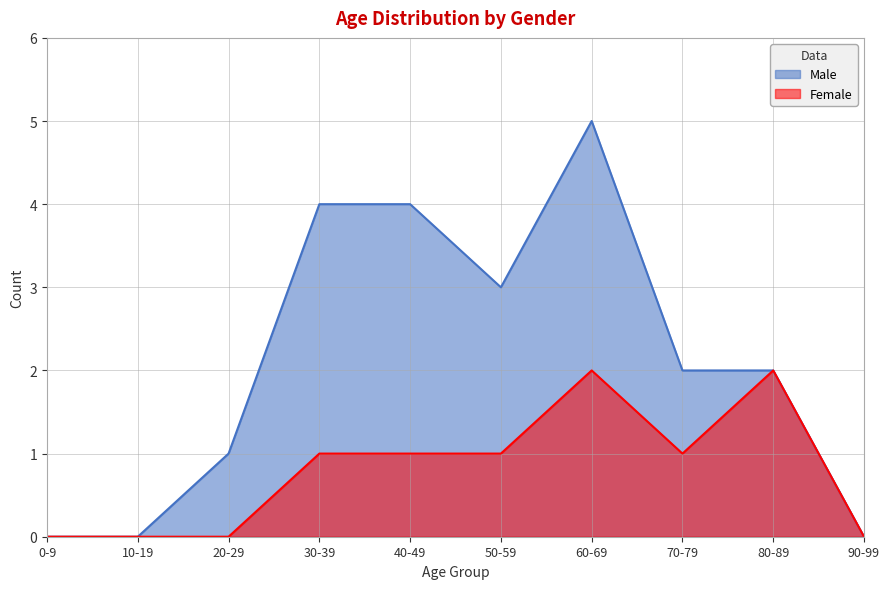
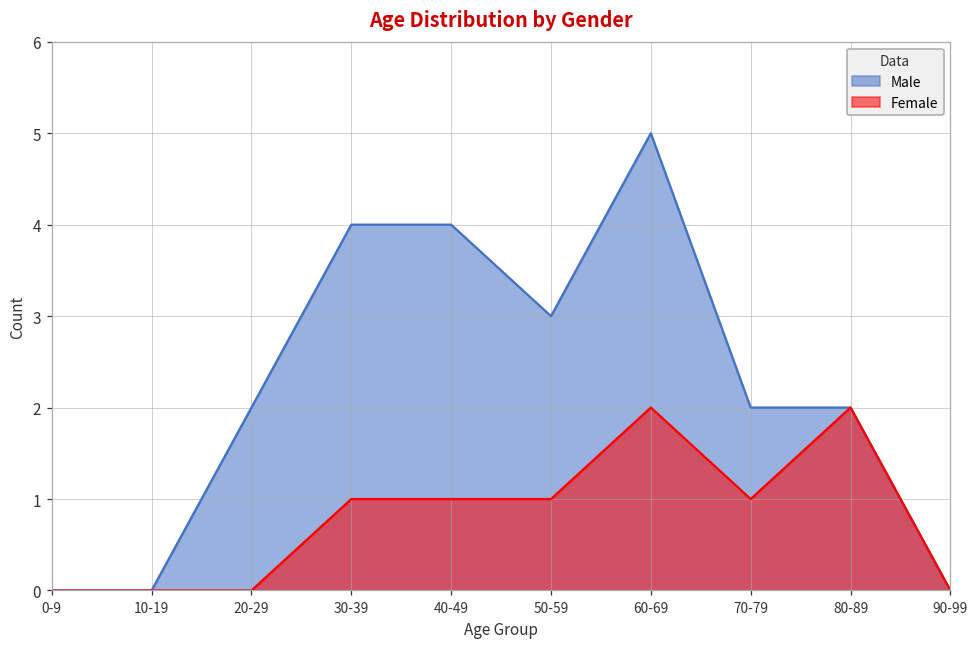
Male, 20-29: 1 -> 2
